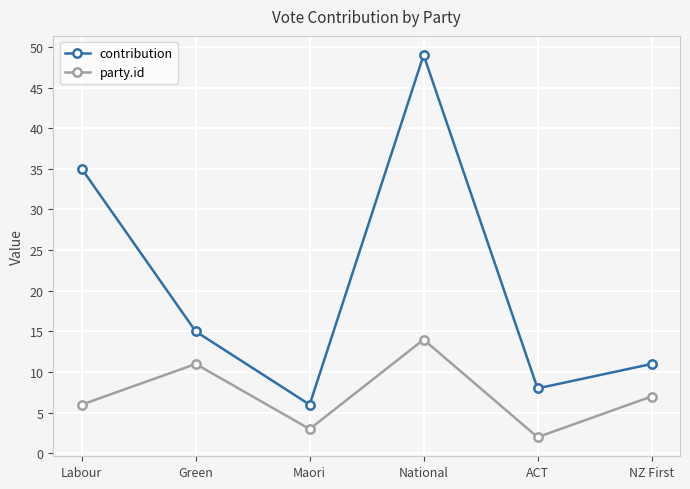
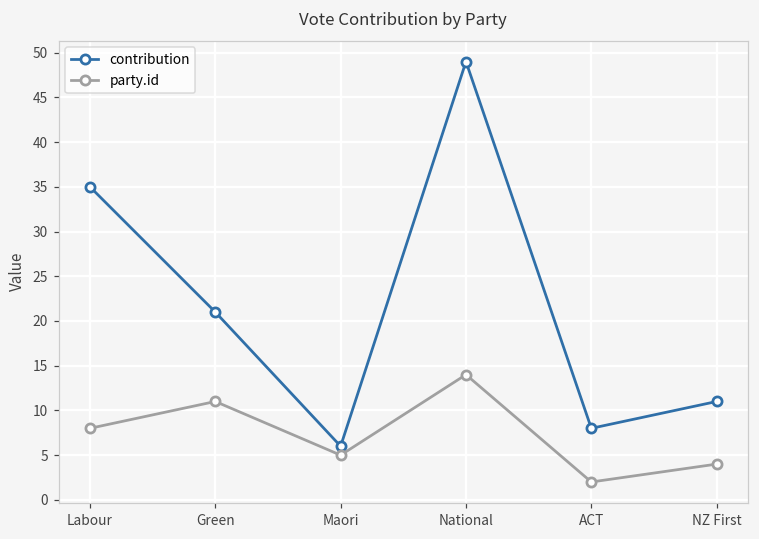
party.id, Labour: 6 -> 8
contribution, Green: 15 -> 21
party.id, Maori: 3 -> 5
party.id, NZ First: 7 -> 4
